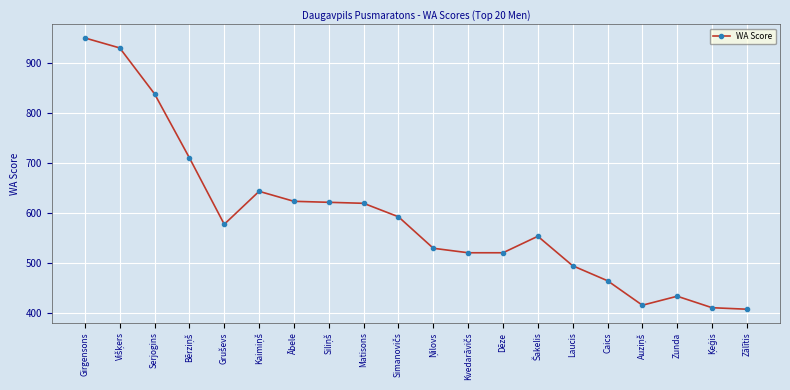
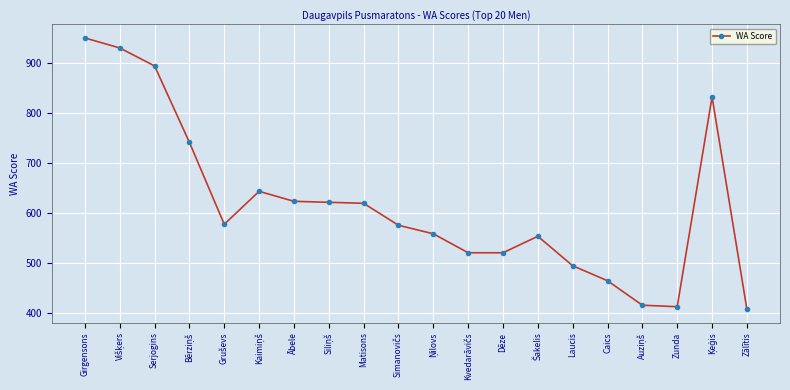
Serjogins: 840 -> 890
Bērziņš: 710 -> 740
Simanovičs: 590 -> 580
Ņilovs: 530 -> 560
Zunda: 430 -> 410
Ķeģis: 410 -> 830
